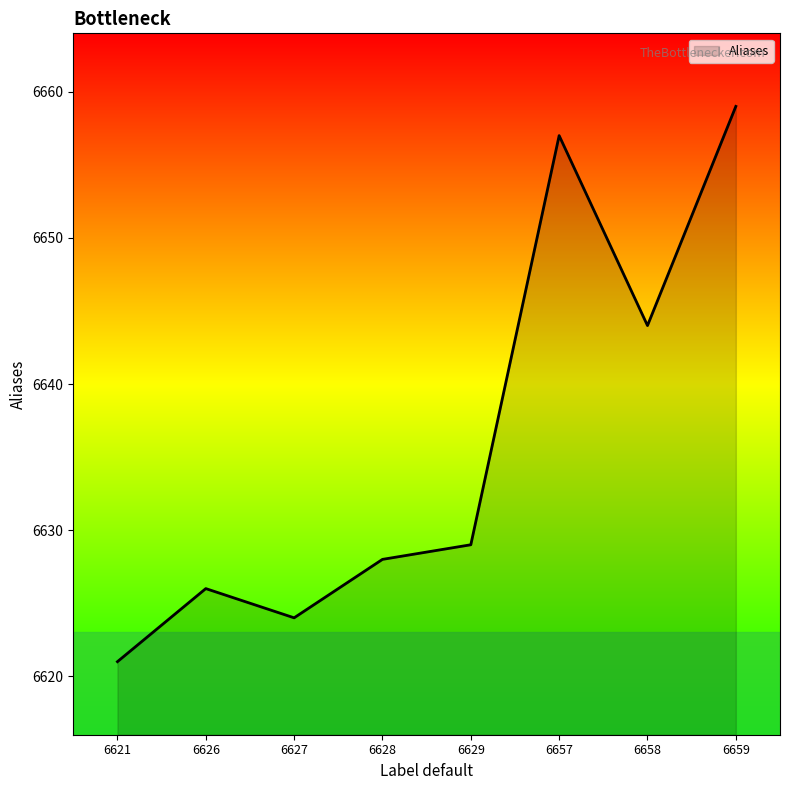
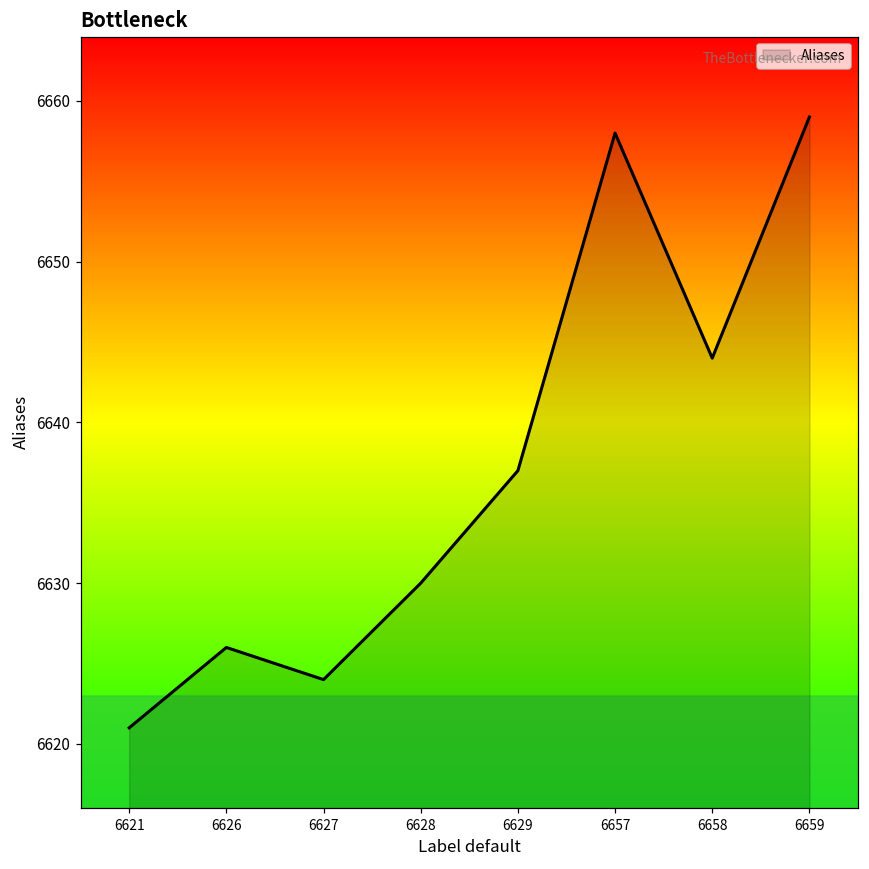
6628: 6628 -> 6630
6629: 6629 -> 6637
6657: 6657 -> 6658
